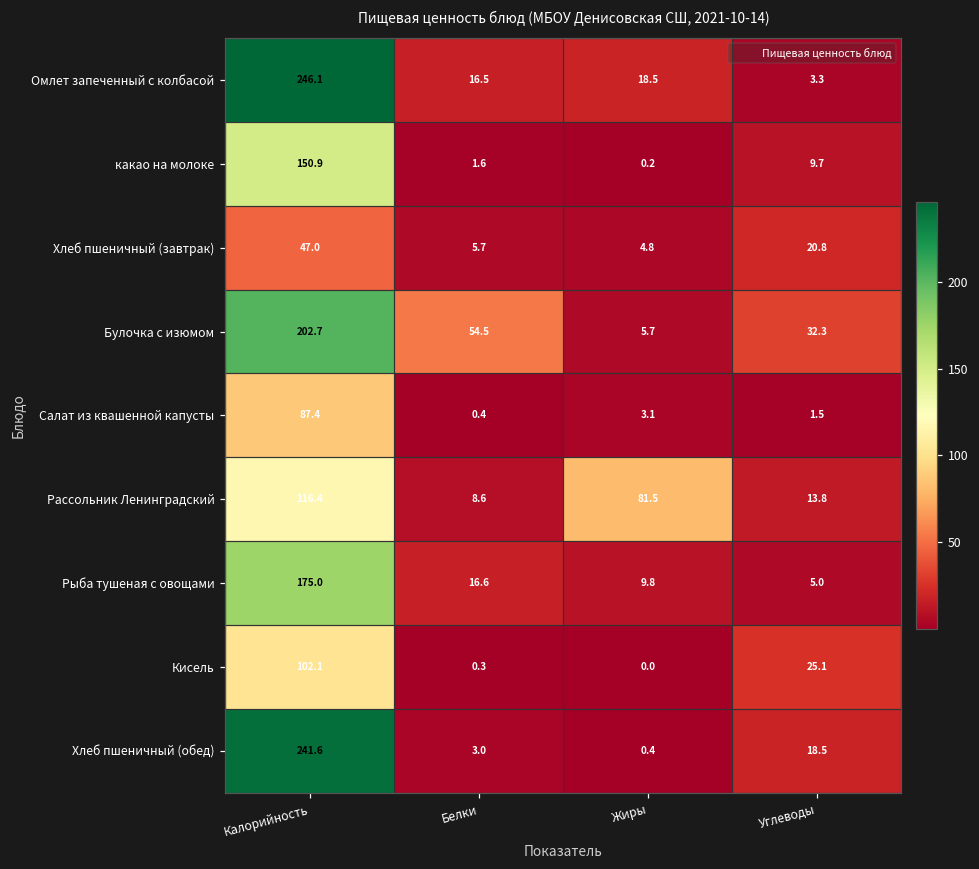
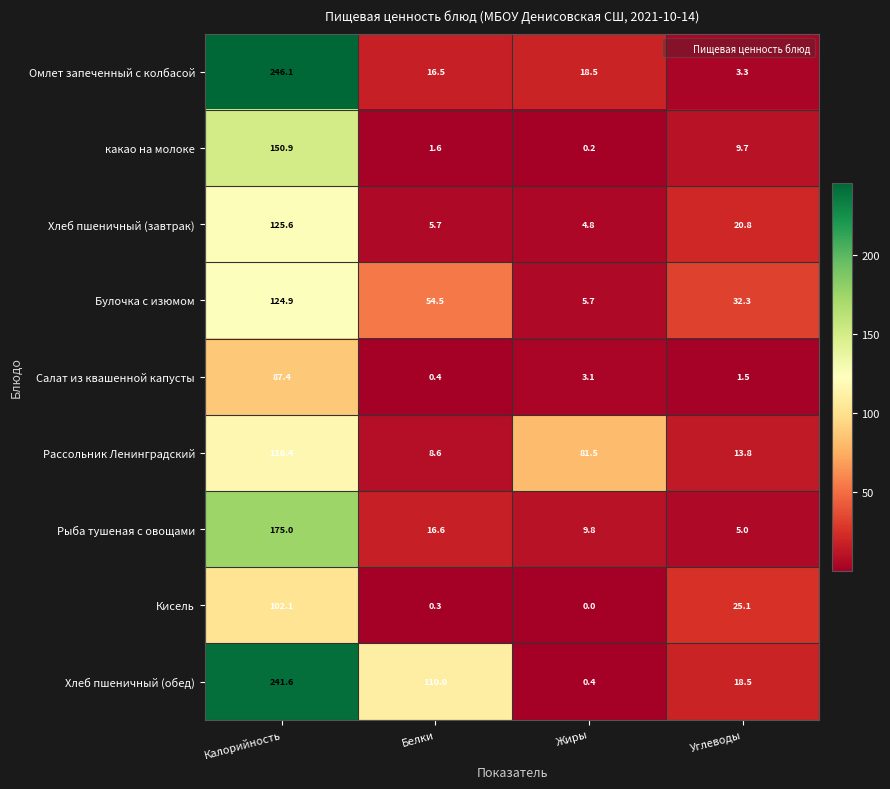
Хлеб пшеничный (завтрак), Калорийность: 47.0 -> 125.6
Булочка с изюмом, Калорийность: 202.7 -> 124.9
Хлеб пшеничный (обед), Белки: 3.0 -> 110.0
